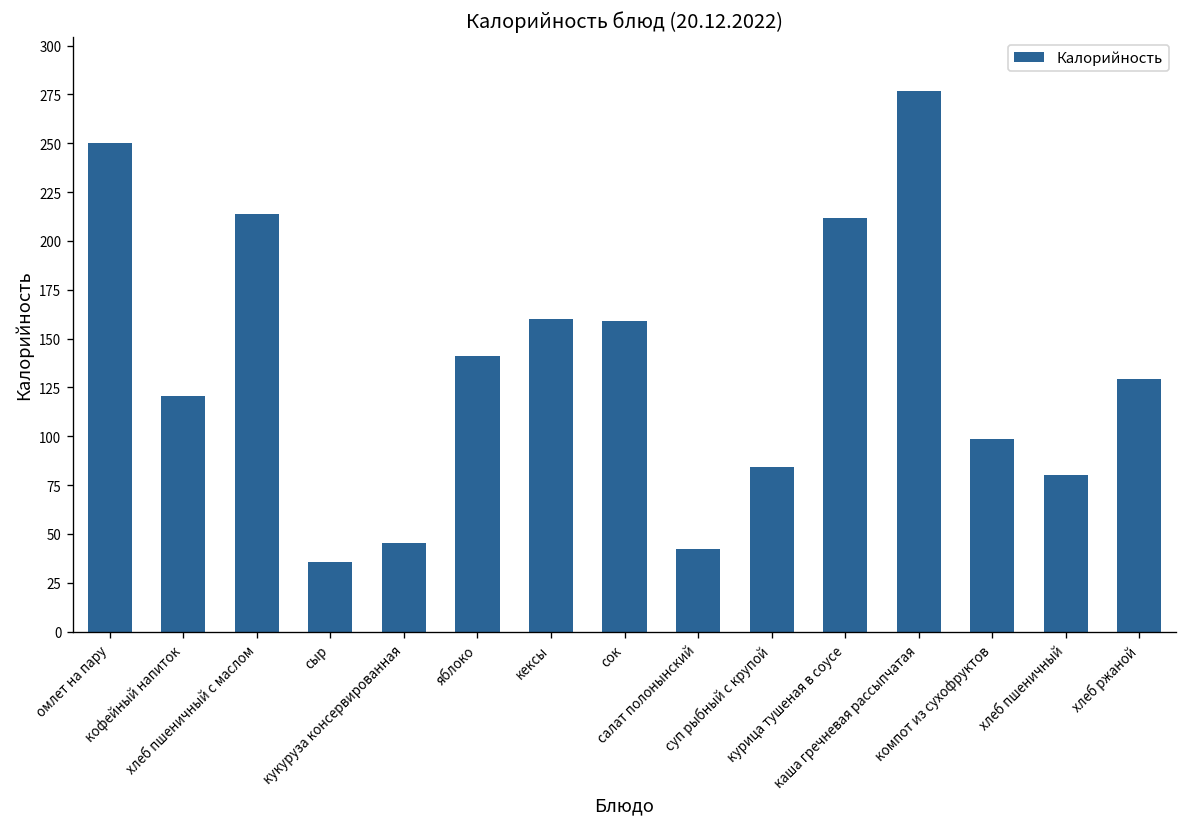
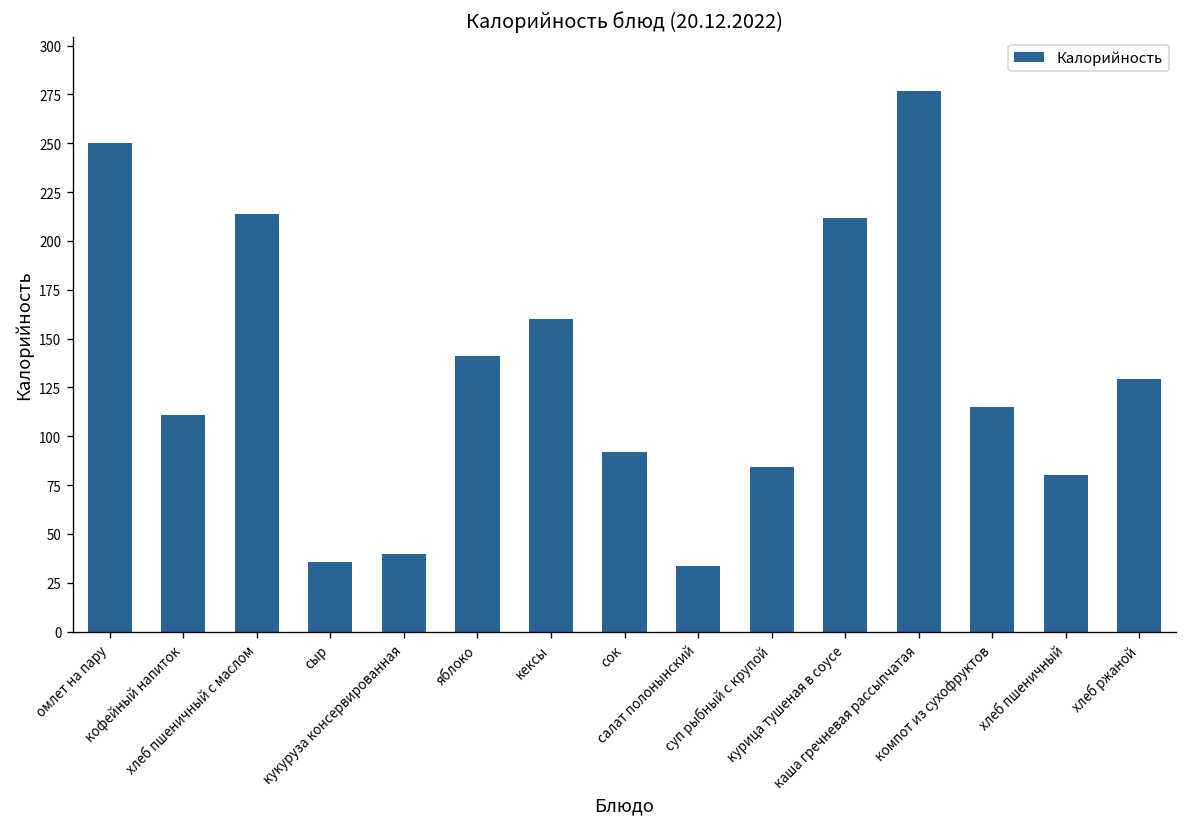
кофейный напиток: 121 -> 111
кукуруза консервированная: 45 -> 40
сок: 159 -> 92
салат полонынский: 42 -> 33
компот из сухофруктов: 98 -> 115
